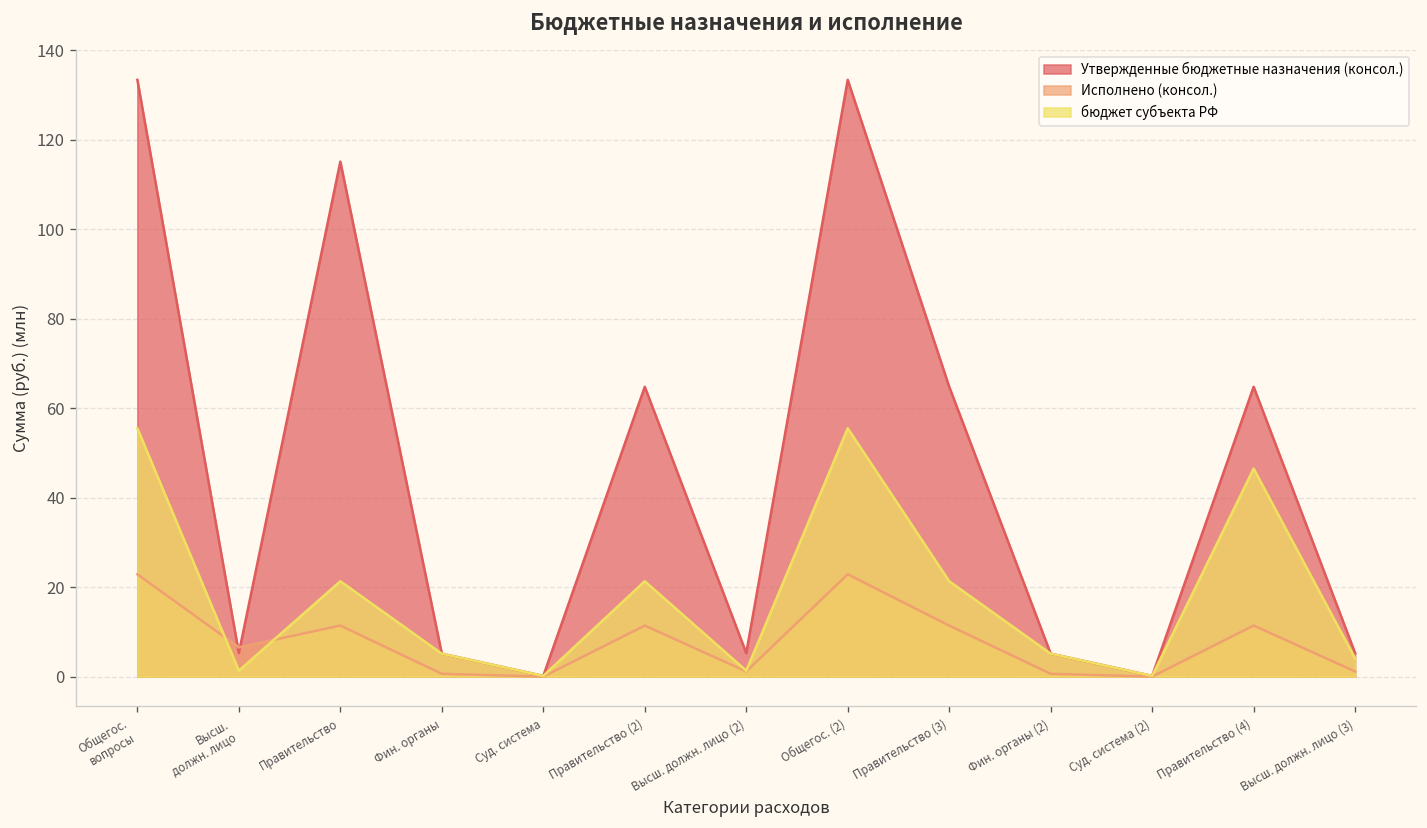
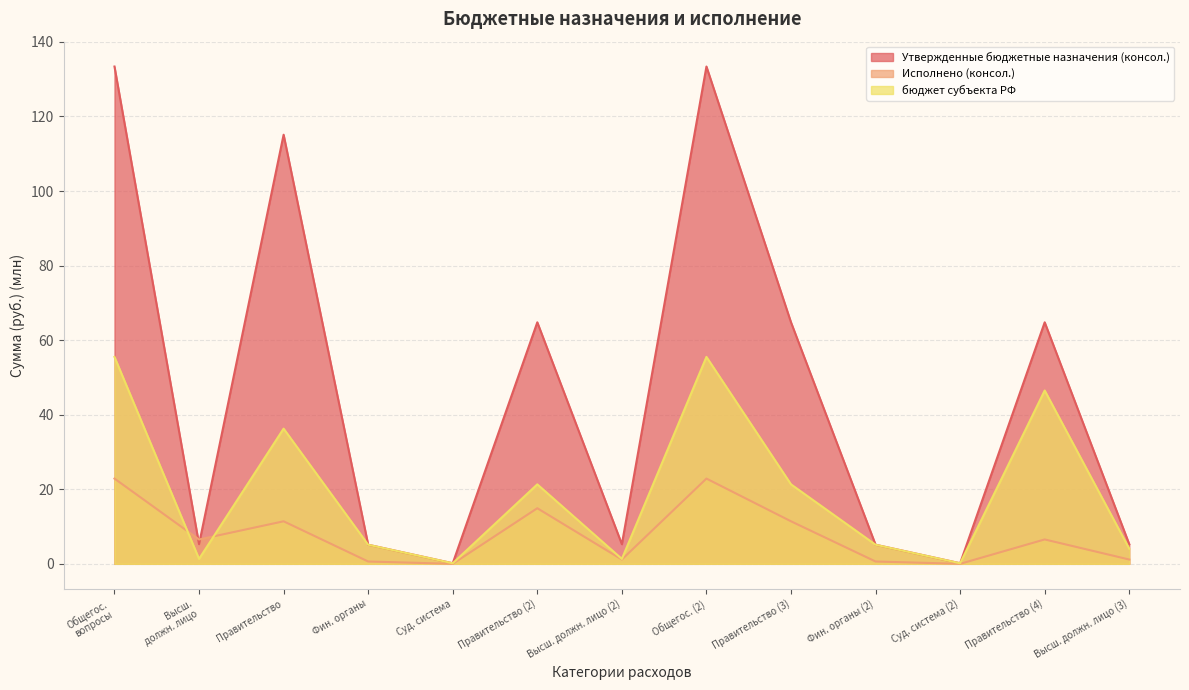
бюджет субъекта РФ, Правительство: 21 -> 36
Исполнено (консол.), Правительство (2): 11 -> 15
Исполнено (консол.), Правительство (4): 11 -> 7
